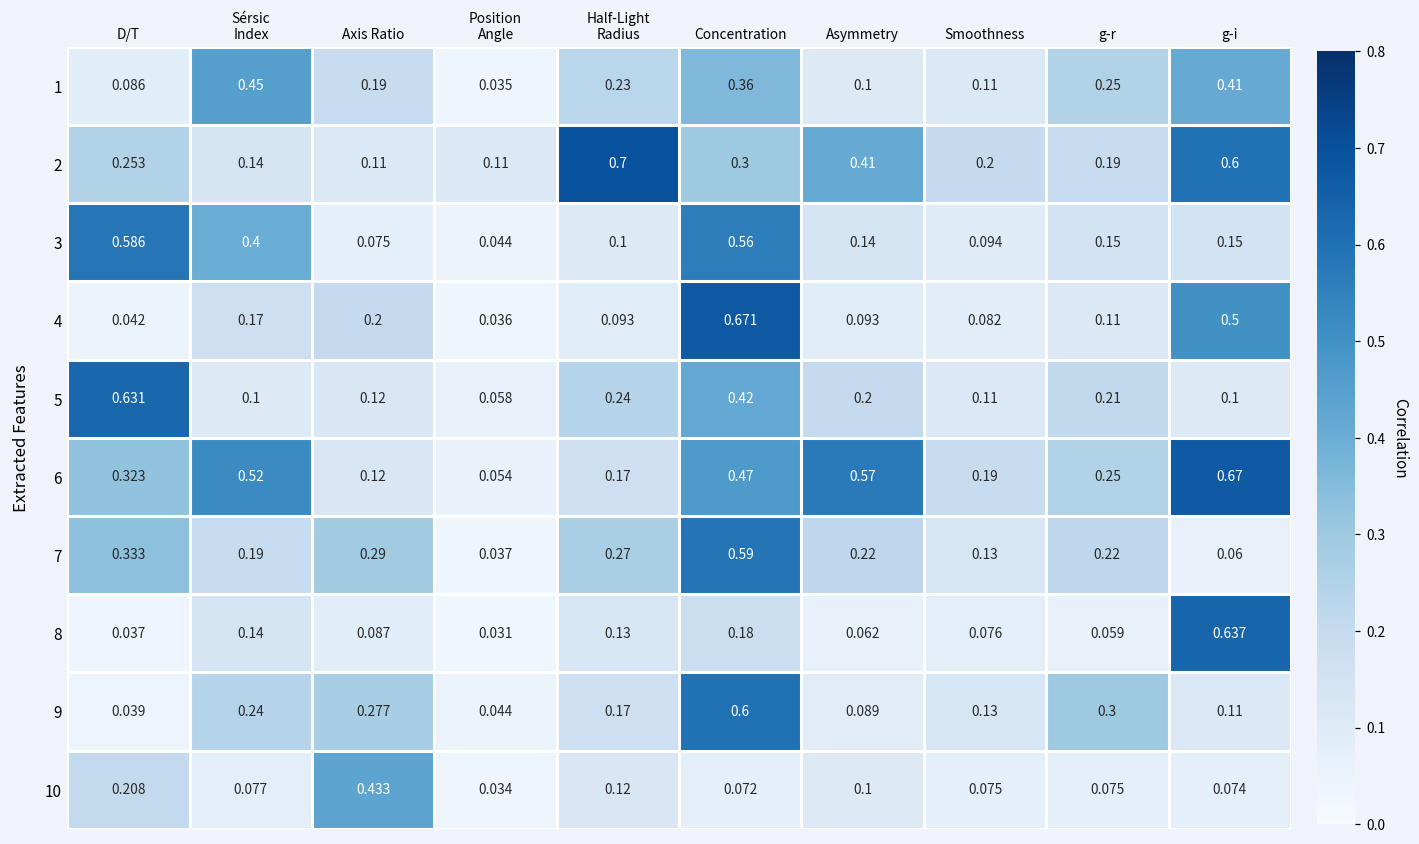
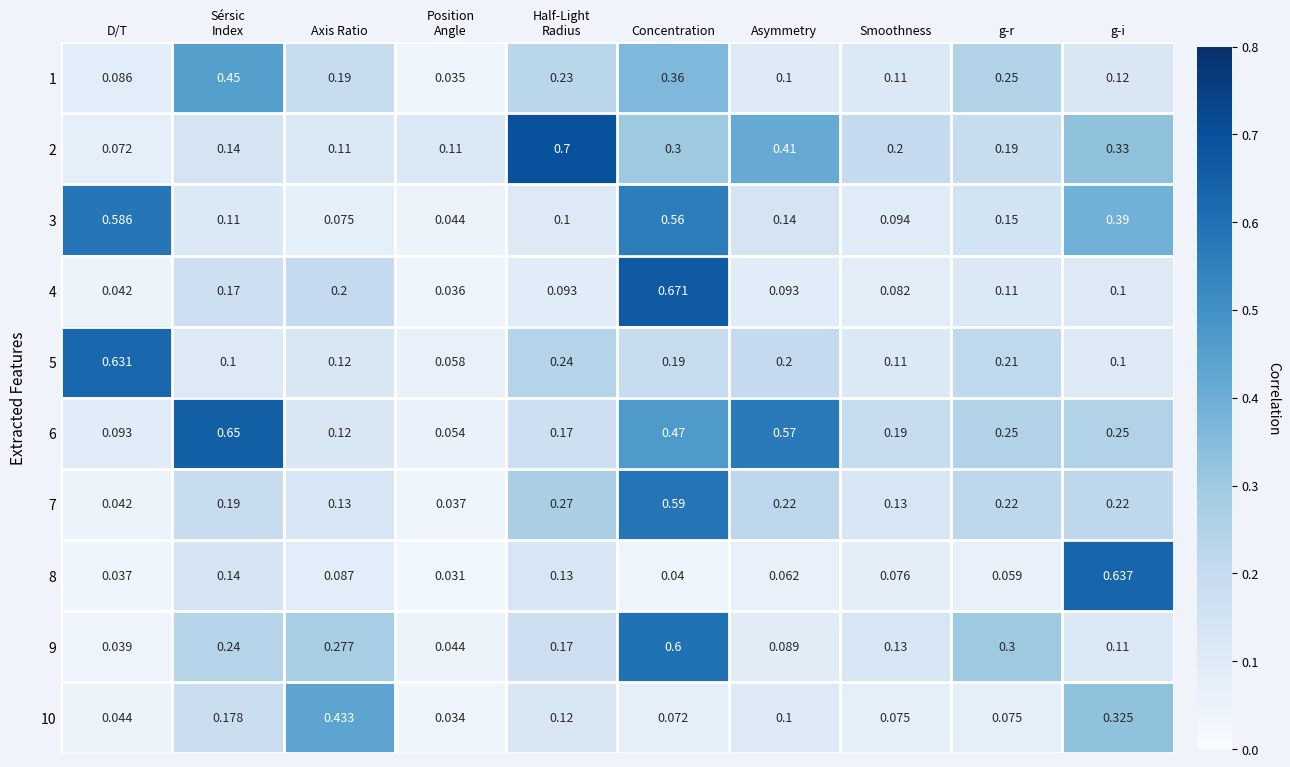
1, g-i: 0.41 -> 0.12
2, D/T: 0.253 -> 0.072
2, g-i: 0.6 -> 0.33
3, Sérsic Index: 0.4 -> 0.11
3, g-i: 0.15 -> 0.39
4, g-i: 0.5 -> 0.1
5, Concentration: 0.42 -> 0.19
6, D/T: 0.323 -> 0.093
6, Sérsic Index: 0.52 -> 0.65
6, g-i: 0.67 -> 0.25
7, D/T: 0.333 -> 0.042
7, Axis Ratio: 0.29 -> 0.13
7, g-i: 0.06 -> 0.22
8, Concentration: 0.18 -> 0.04
10, D/T: 0.208 -> 0.044
10, Sérsic Index: 0.077 -> 0.178
10, g-i: 0.074 -> 0.325
